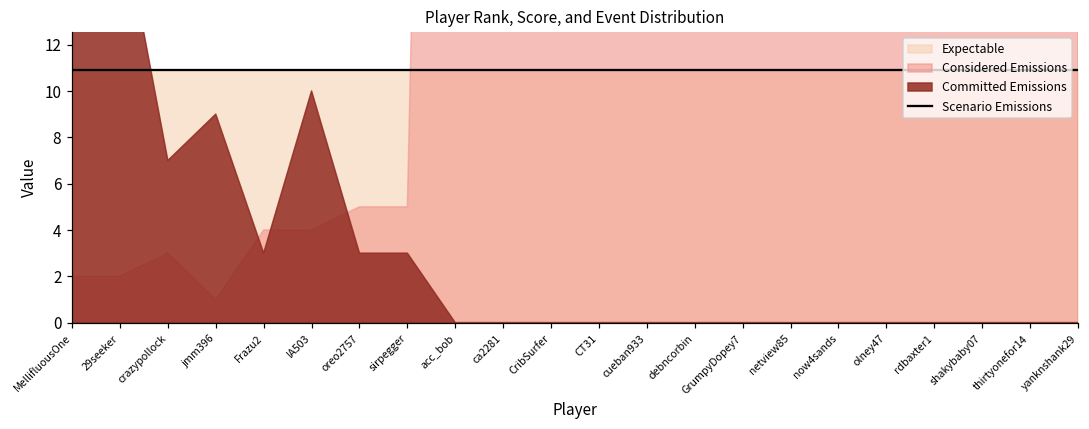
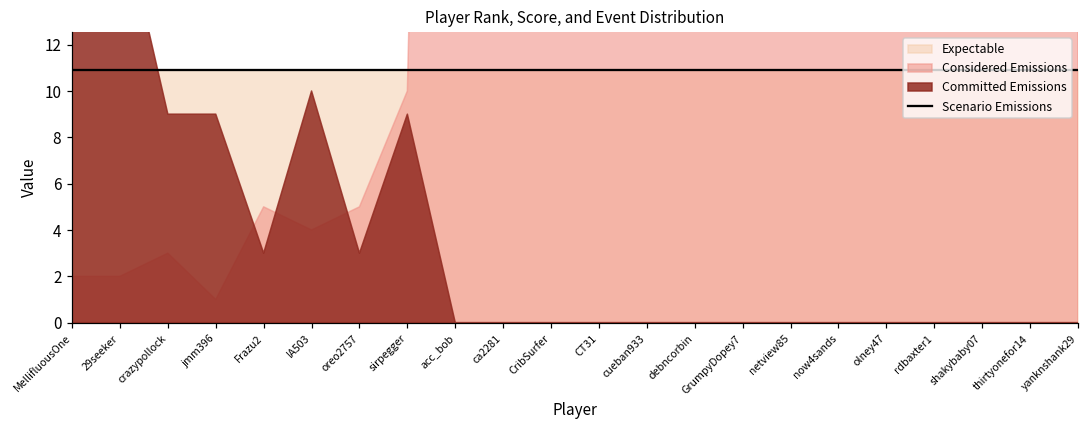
Committed Emissions, crazypollock: 7 -> 9
Considered Emissions, Frazu2: 4 -> 5
Considered Emissions, sirpegger: 5 -> 10
Committed Emissions, sirpegger: 3 -> 9
